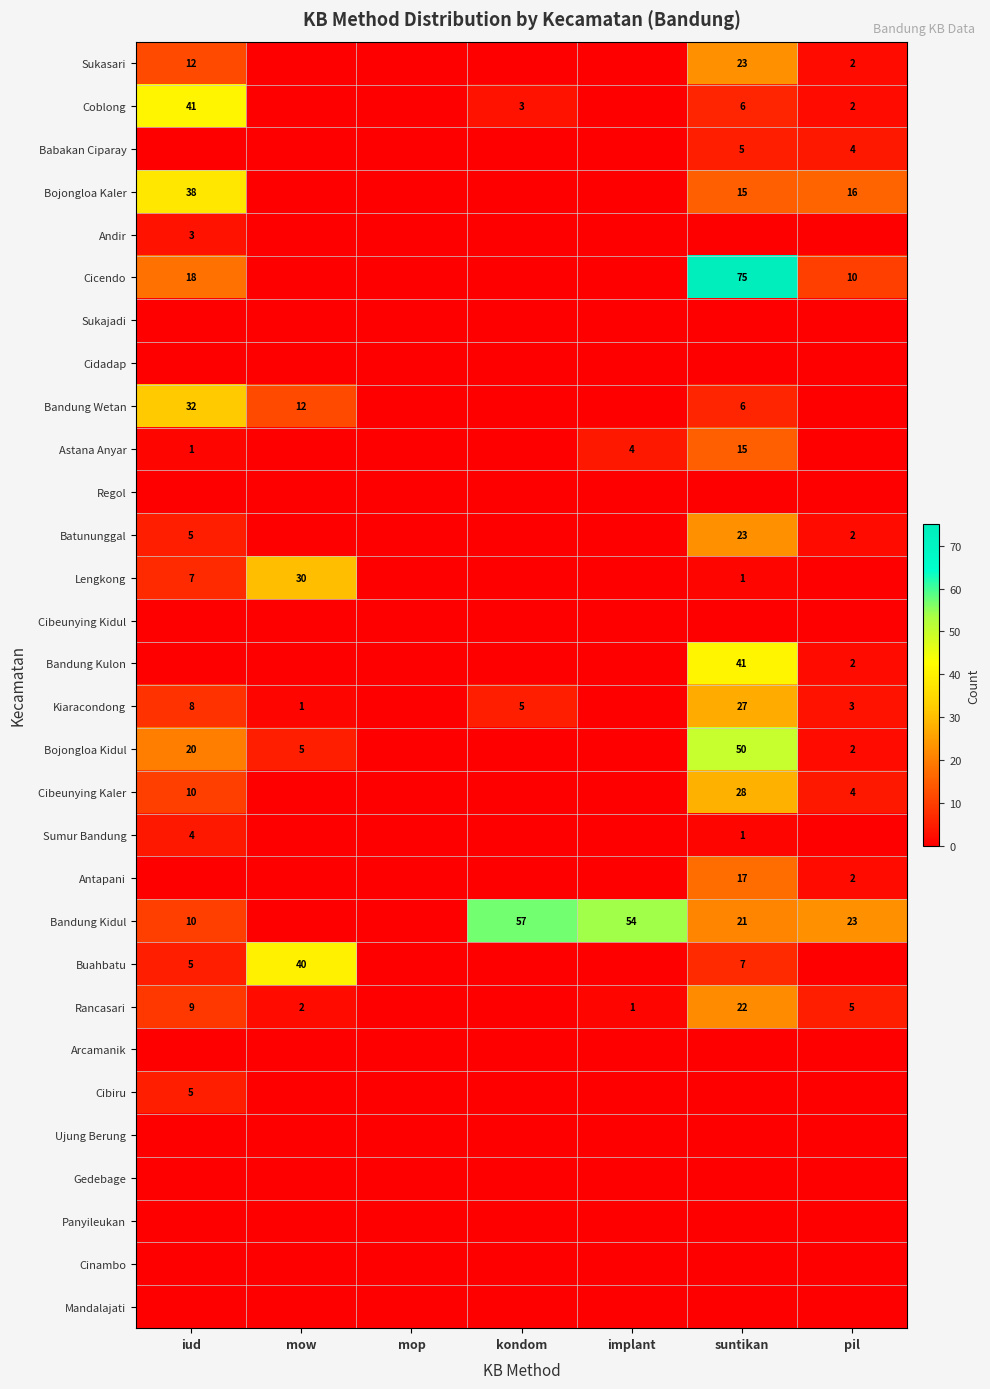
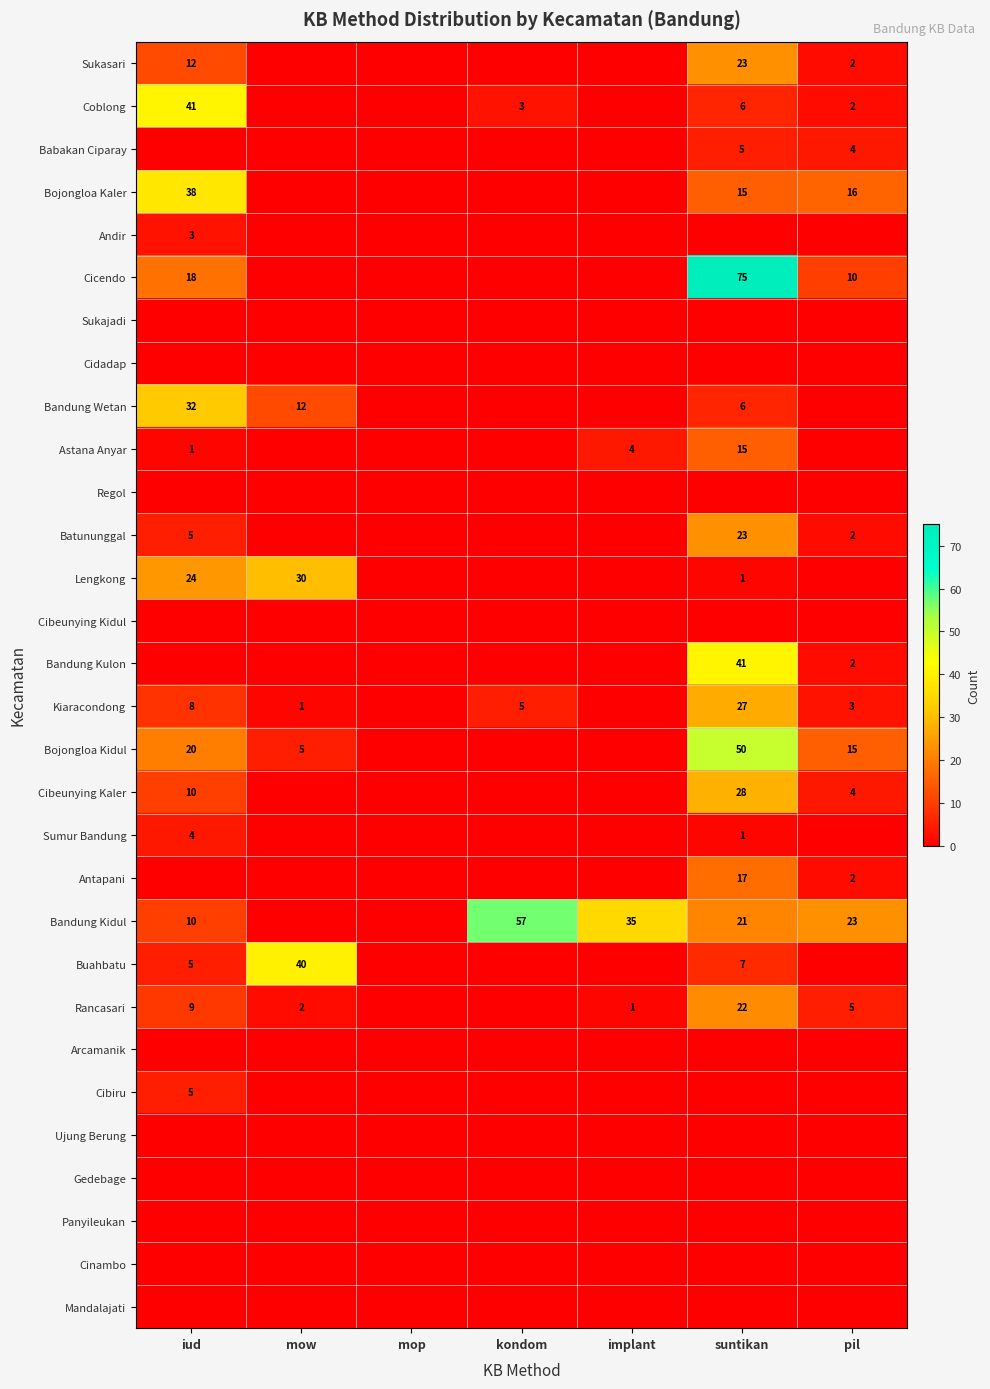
Lengkong, iud: 7 -> 24
Bojongloa Kidul, pil: 2 -> 15
Bandung Kidul, implant: 54 -> 35
